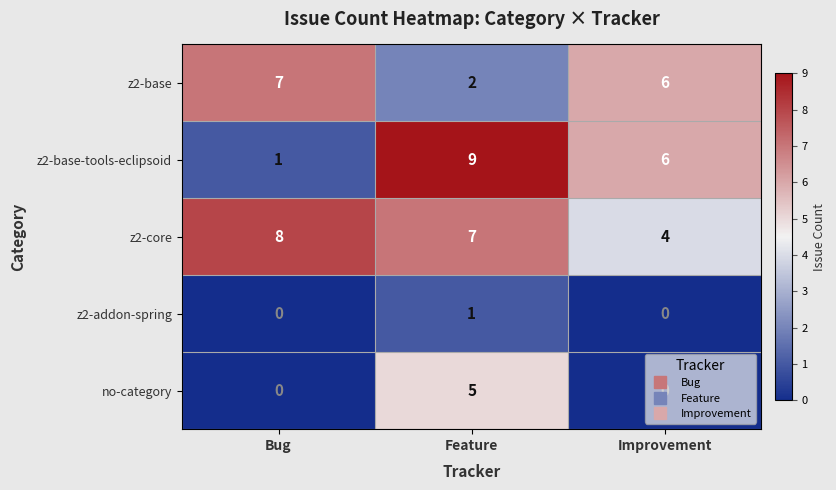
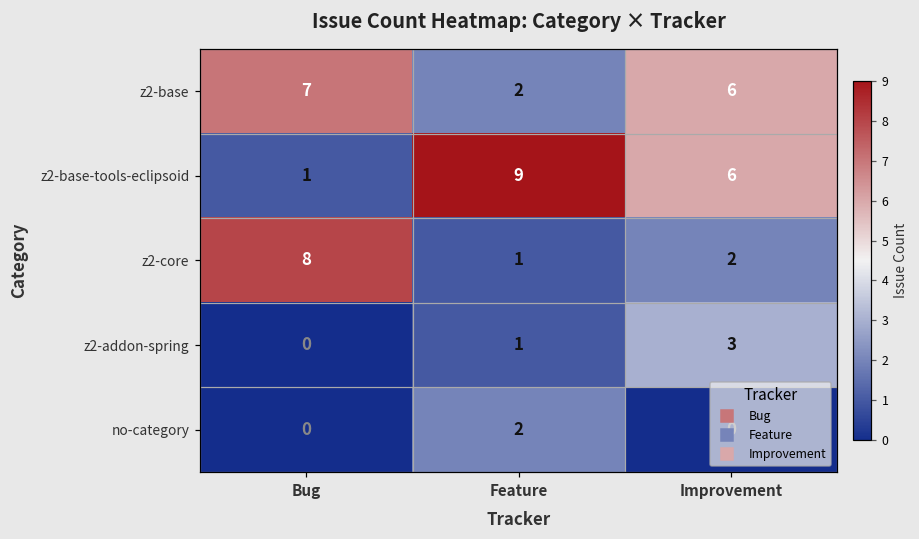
z2-core, Feature: 7 -> 1
z2-core, Improvement: 4 -> 2
z2-addon-spring, Improvement: 0 -> 3
no-category, Feature: 5 -> 2
